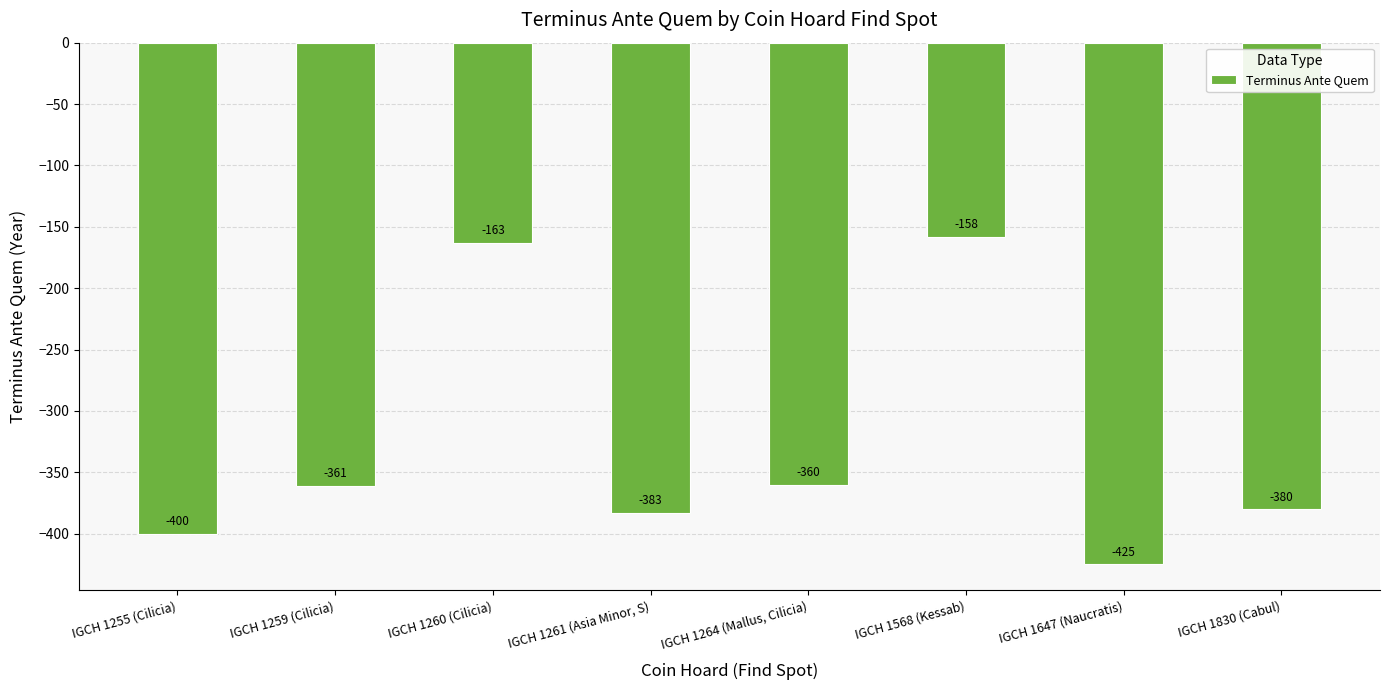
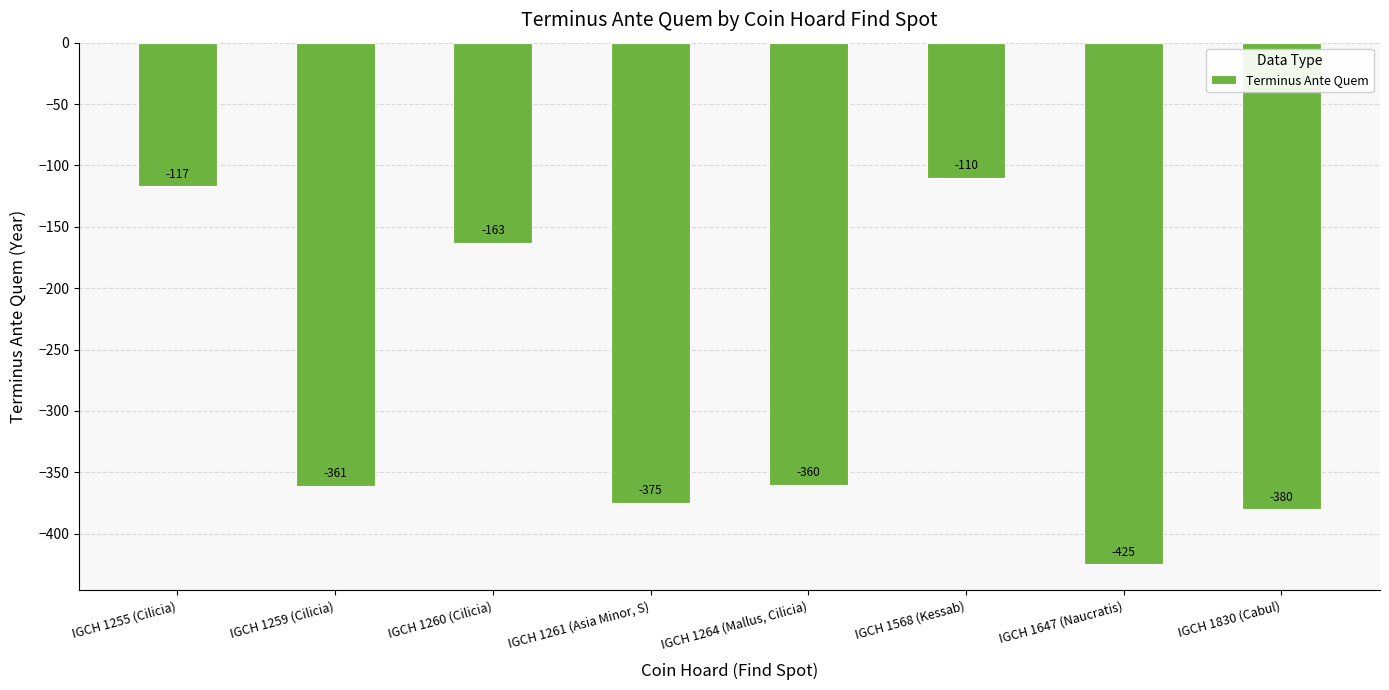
IGCH 1255 (Cilicia): -400 -> -117
IGCH 1261 (Asia Minor, S): -383 -> -375
IGCH 1568 (Kessab): -158 -> -110
